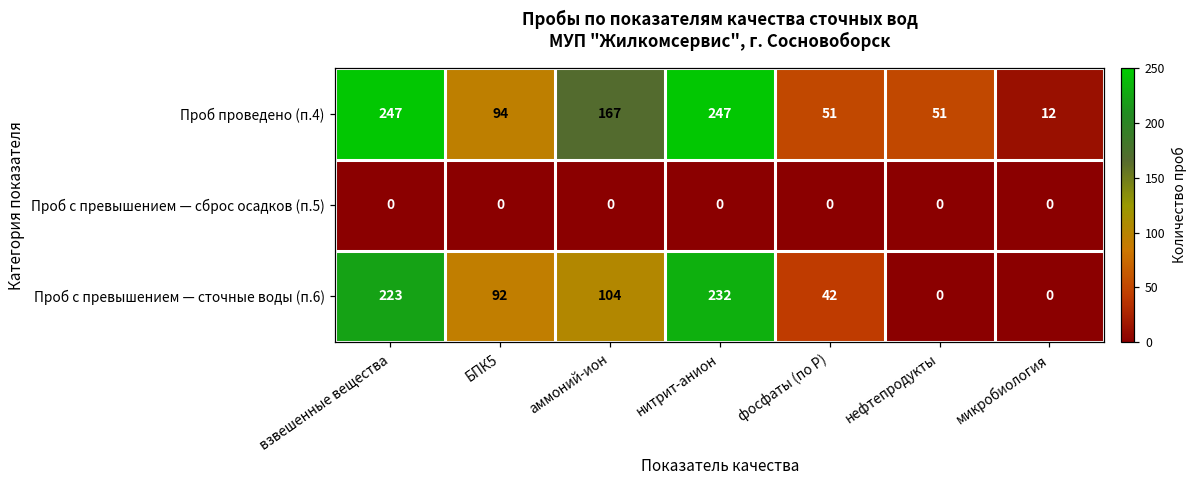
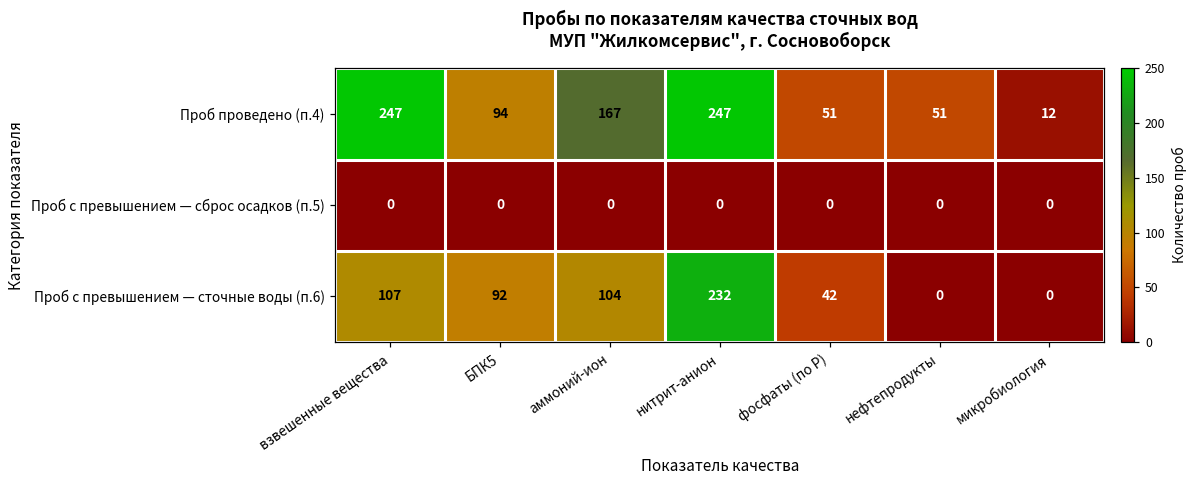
Проб с превышением — сточные воды (п.6), взвешенные вещества: 223 -> 107
